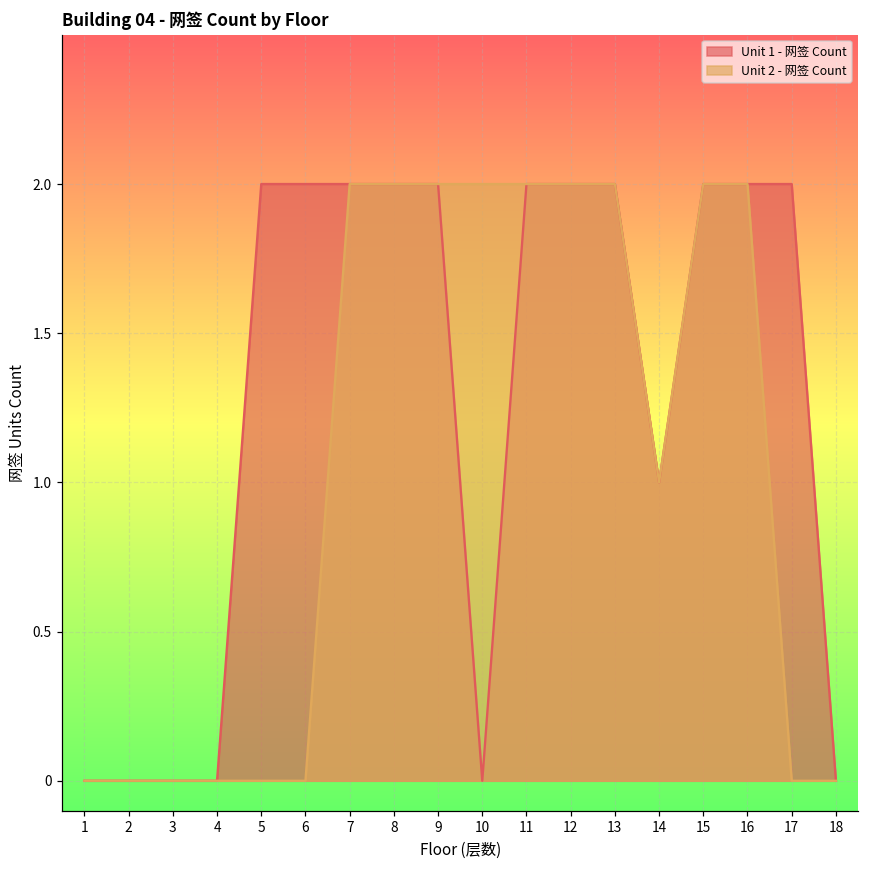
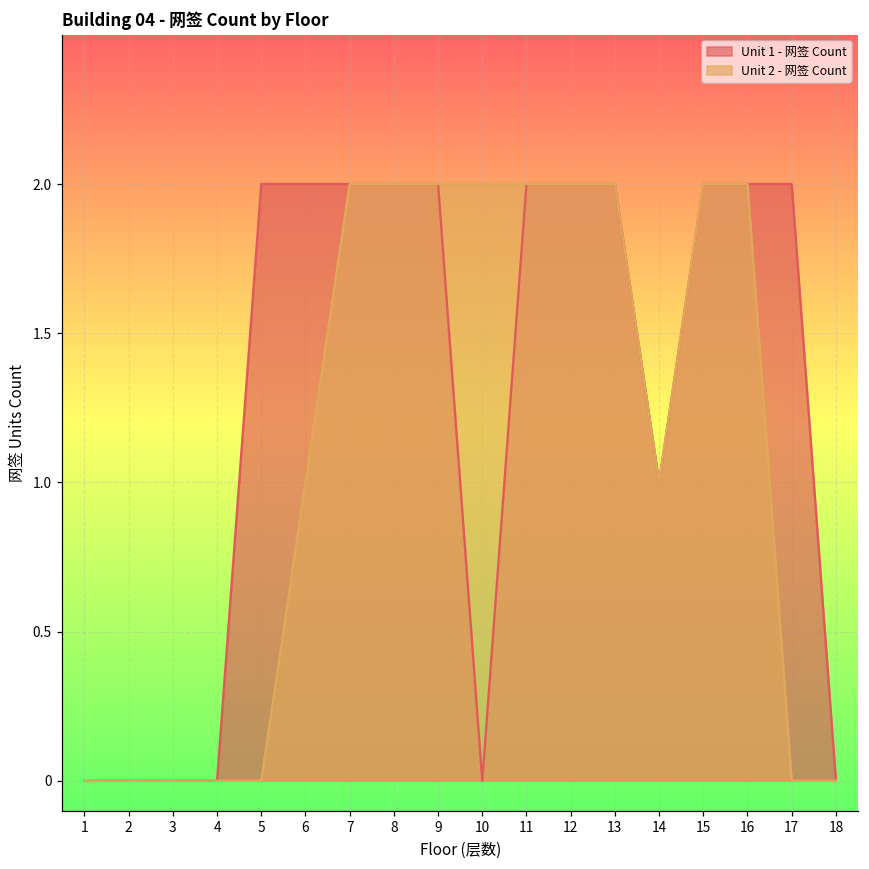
Unit 2 - 网签 Count, 6: 0 -> 1
